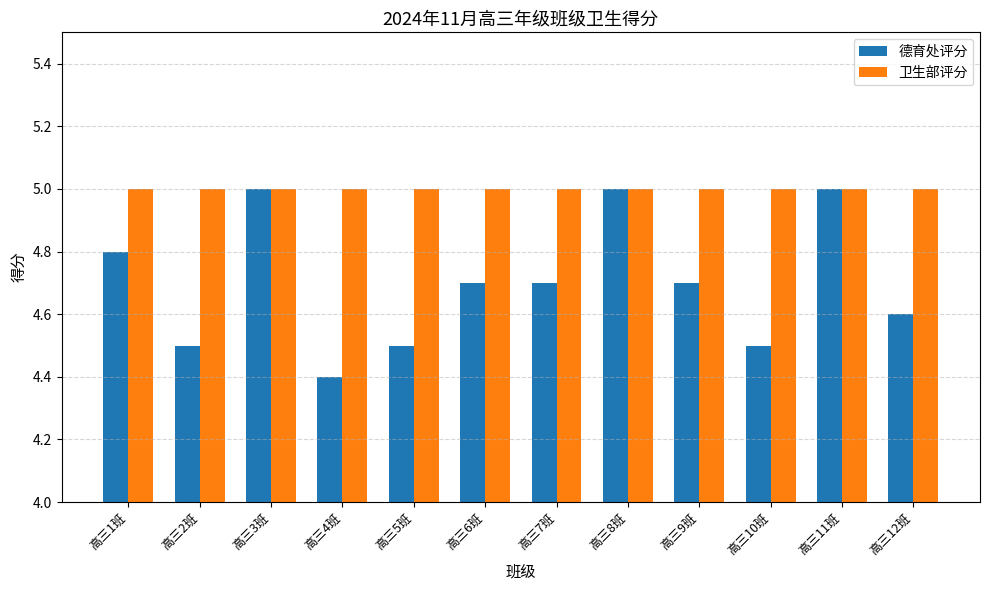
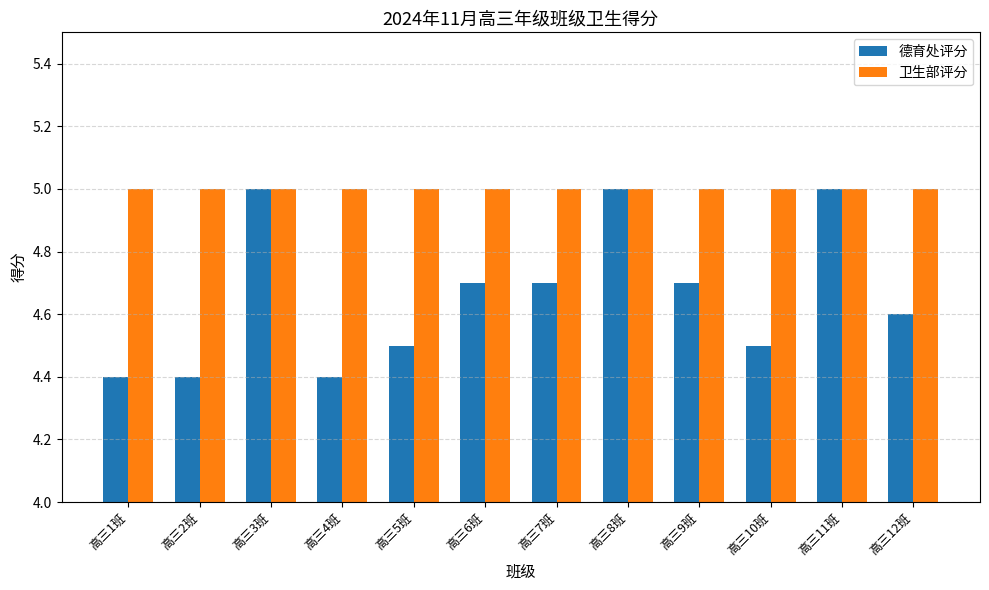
德育处评分, 高三1班: 4.8 -> 4.4
德育处评分, 高三2班: 4.5 -> 4.4
